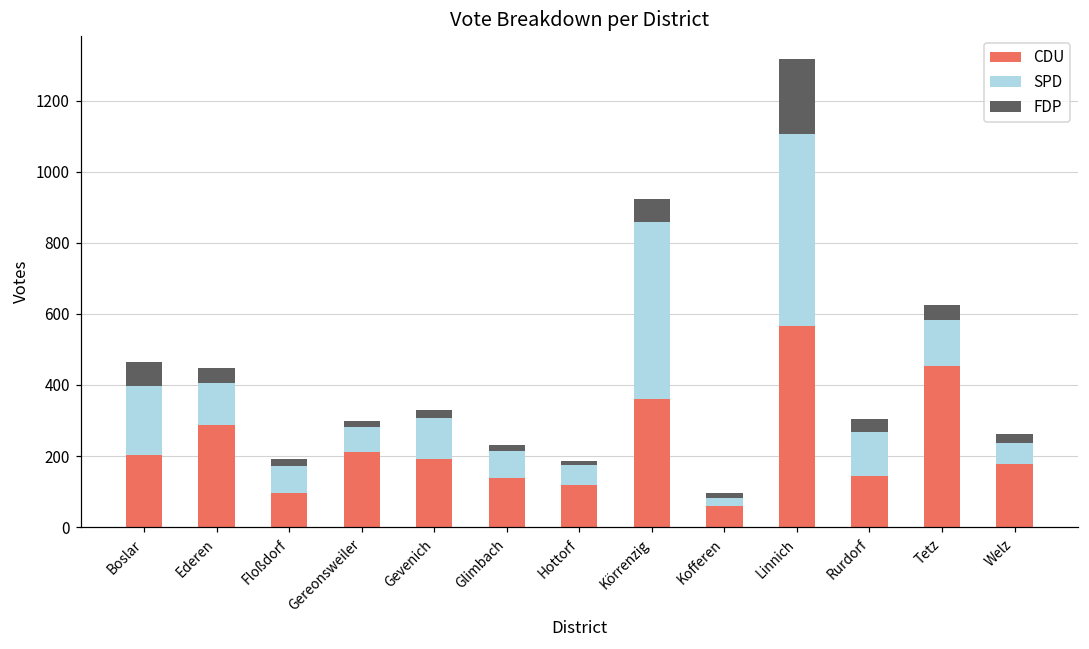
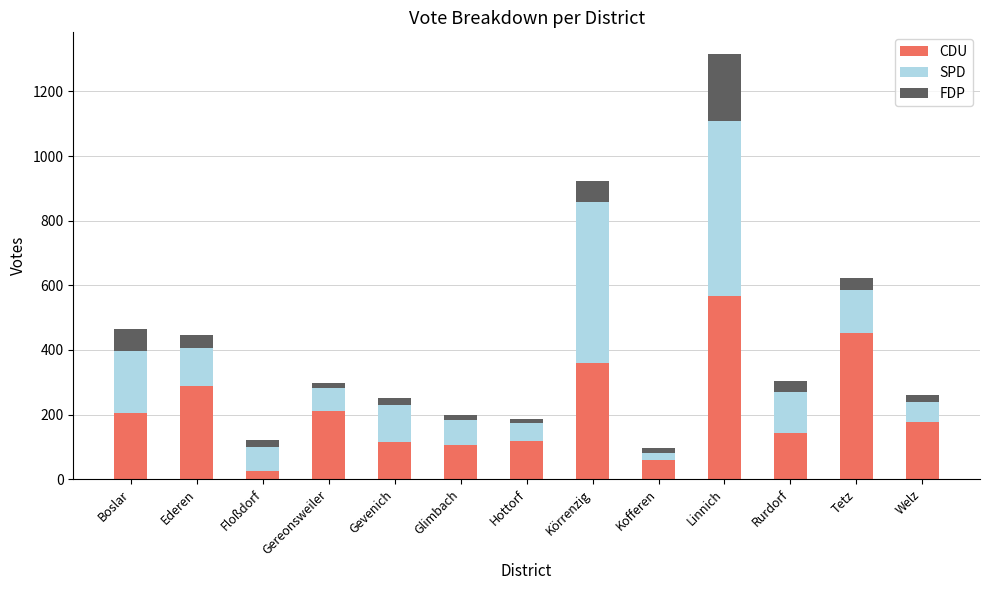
CDU, Floßdorf: 100 -> 30
CDU, Gevenich: 190 -> 120
CDU, Glimbach: 140 -> 110
